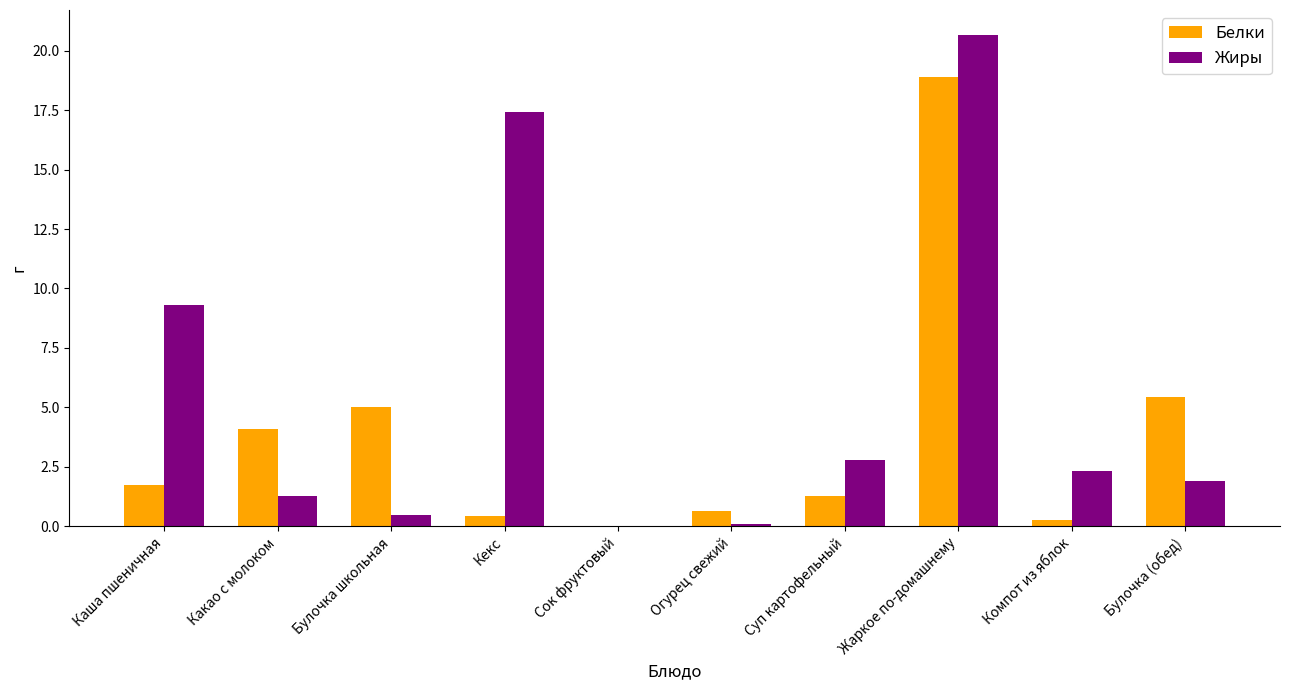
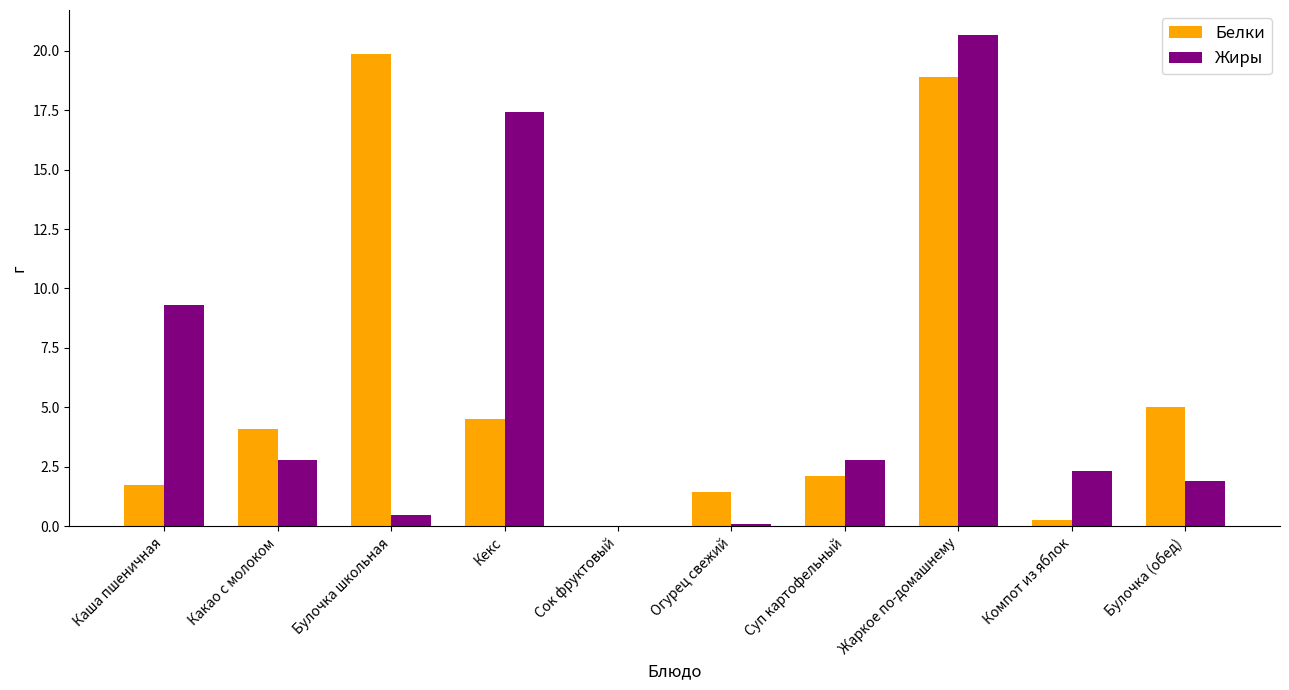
Жиры, Какао с молоком: 1.3 -> 2.8
Белки, Булочка школьная: 5.0 -> 19.9
Белки, Кекс: 0.4 -> 4.5
Белки, Огурец свежий: 0.7 -> 1.4
Белки, Суп картофельный: 1.3 -> 2.1
Белки, Булочка (обед): 5.4 -> 5.0
